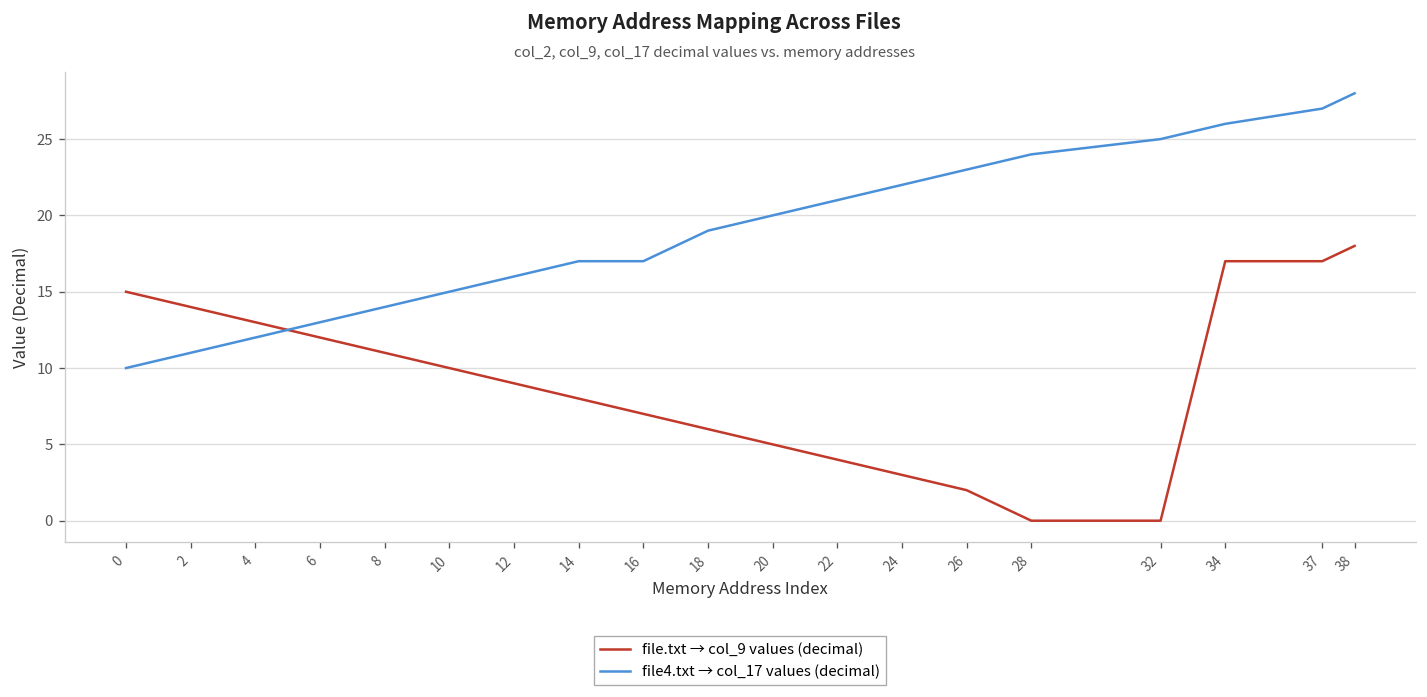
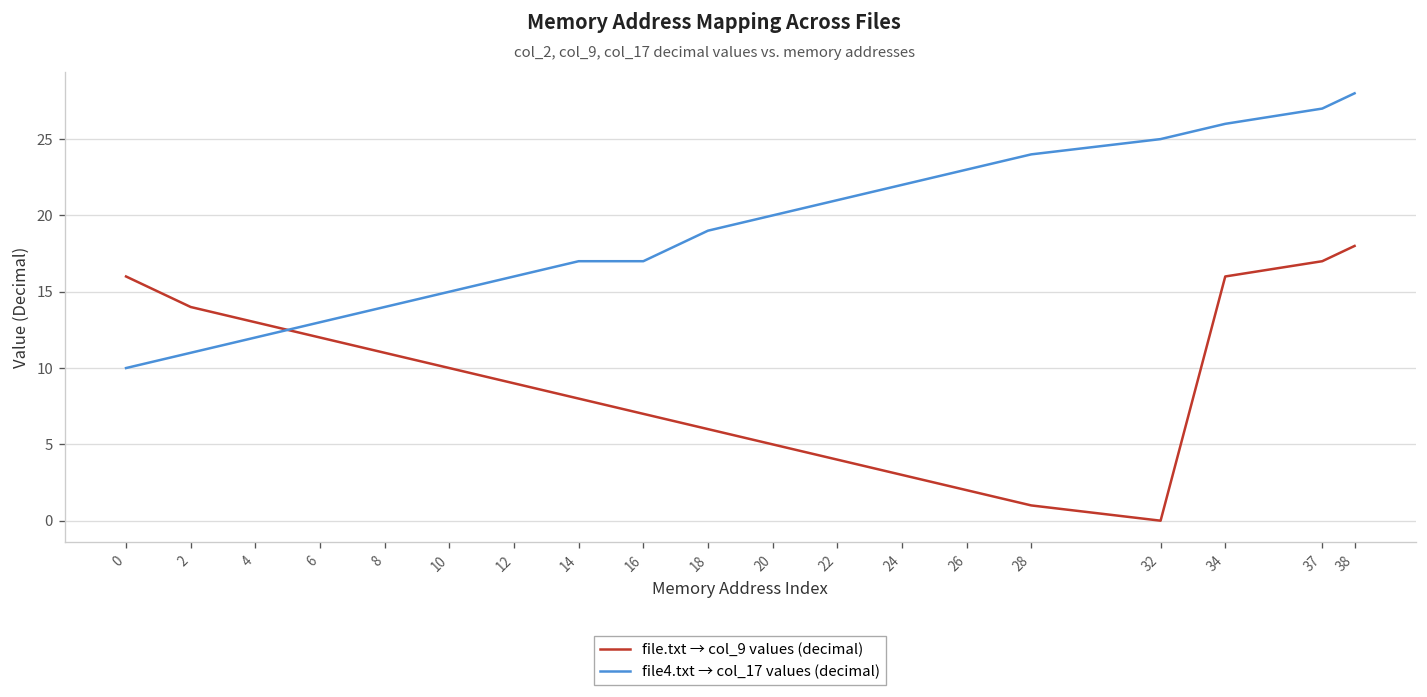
file.txt → col_9 values (decimal), 0: 15 -> 16
file.txt → col_9 values (decimal), 28: 0 -> 1
file.txt → col_9 values (decimal), 34: 17 -> 16
